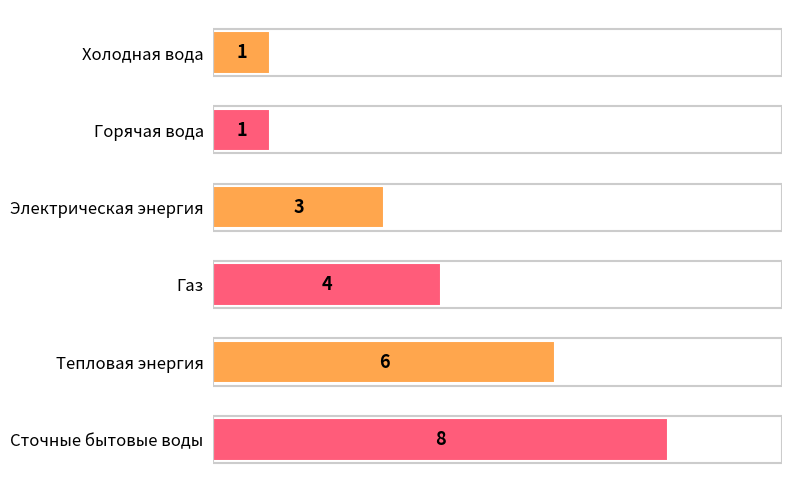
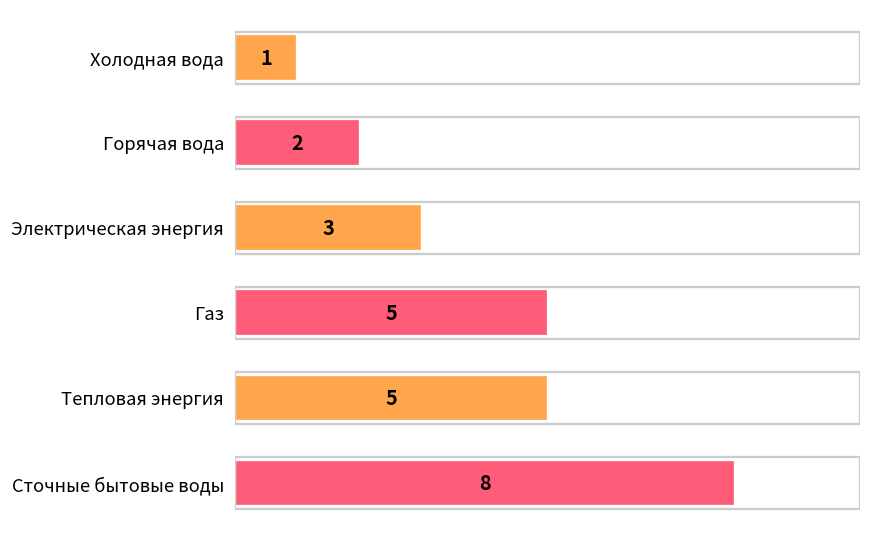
Горячая вода: 1 -> 2
Газ: 4 -> 5
Тепловая энергия: 6 -> 5
